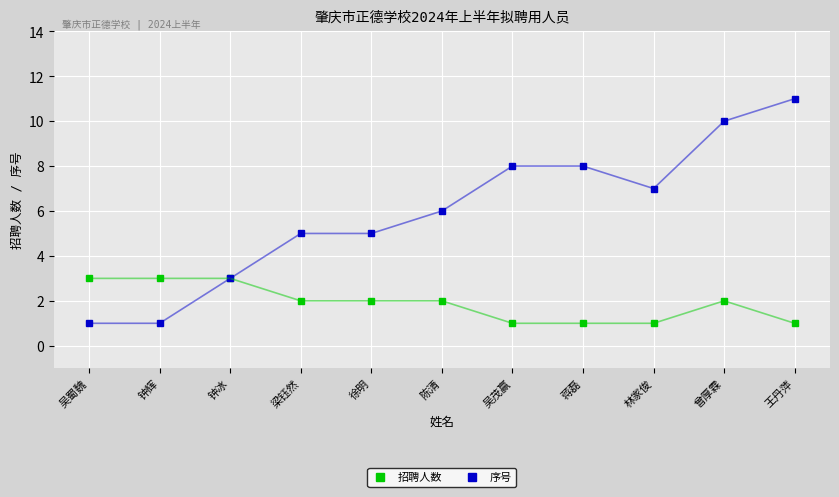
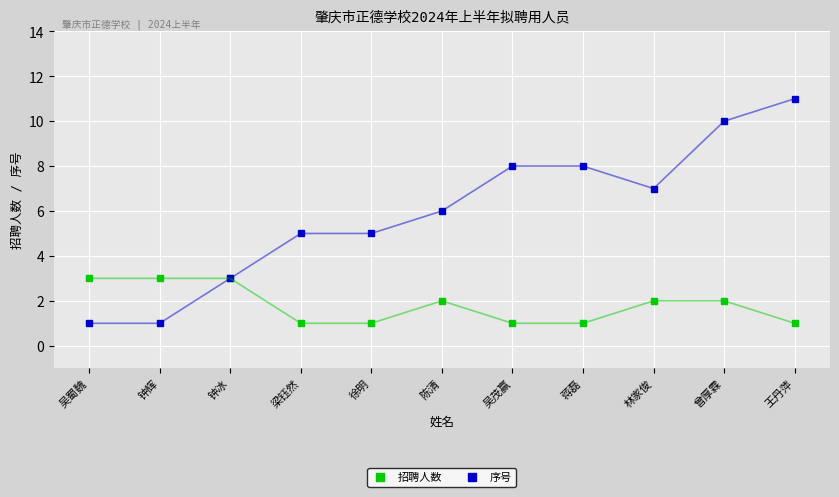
招聘人数, 梁钰然: 2 -> 1
招聘人数, 徐明: 2 -> 1
招聘人数, 林家俊: 1 -> 2
